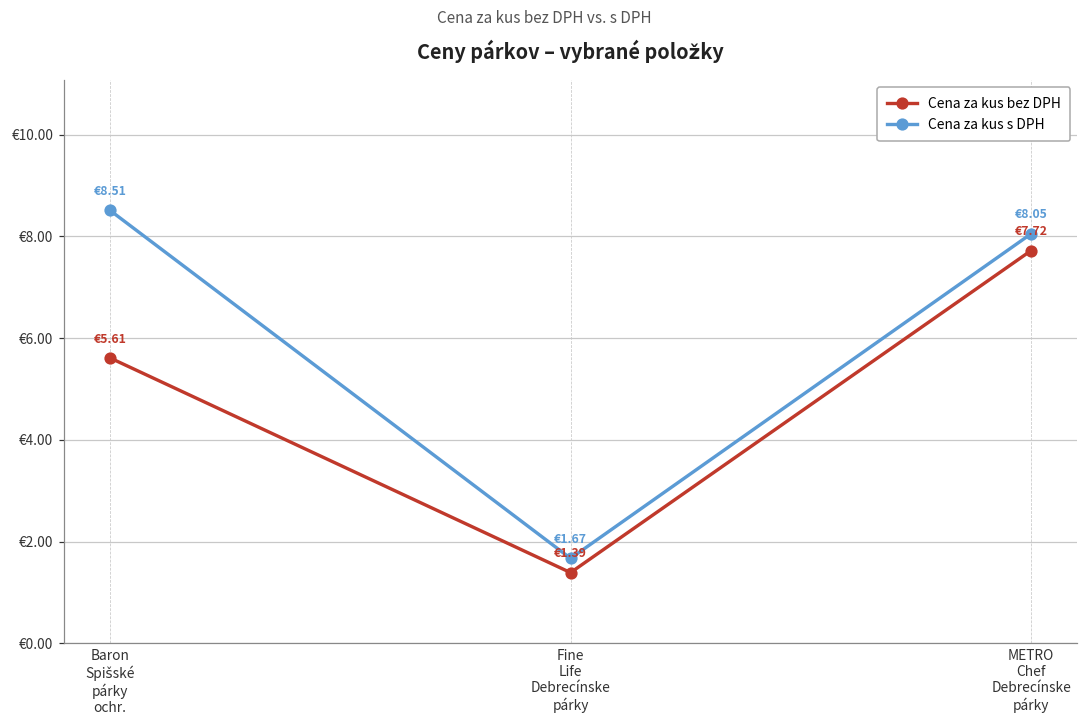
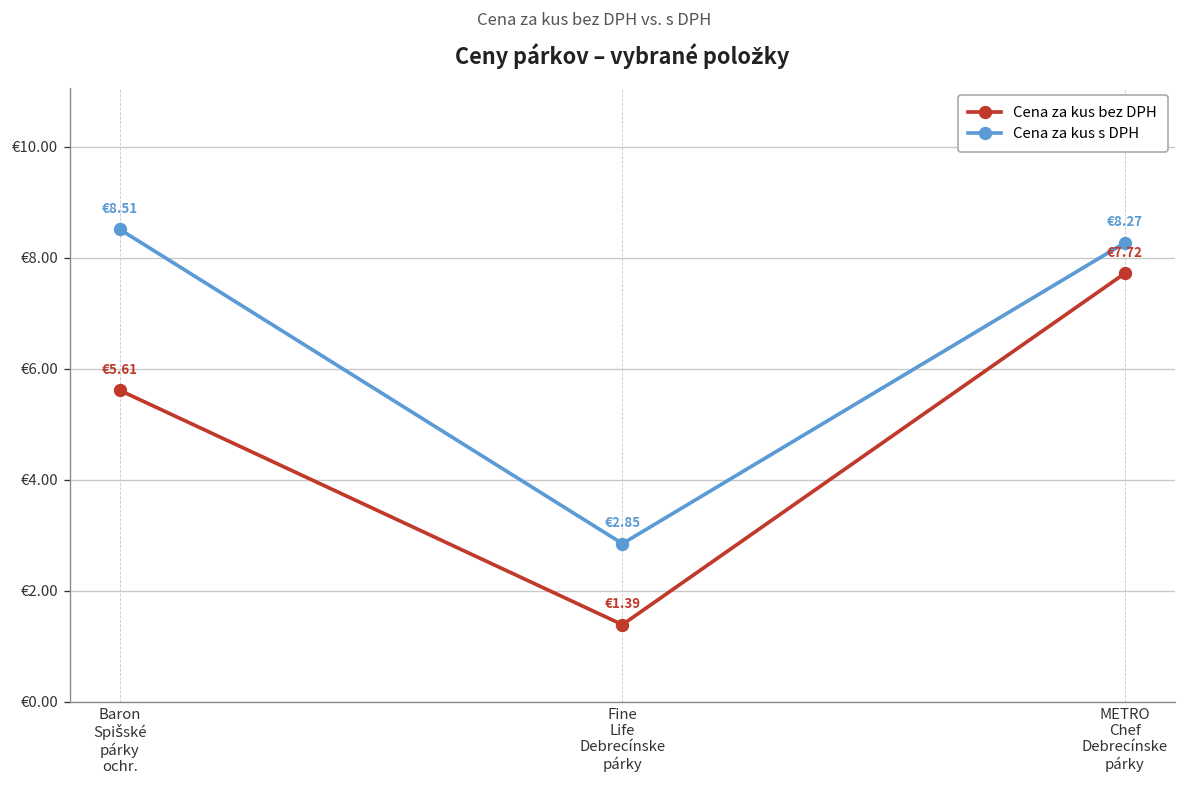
Cena za kus s DPH, Fine Life Debrecínske párky: €1.67 -> €2.85
Cena za kus s DPH, METRO Chef Debrecínske párky: €8.05 -> €8.27
